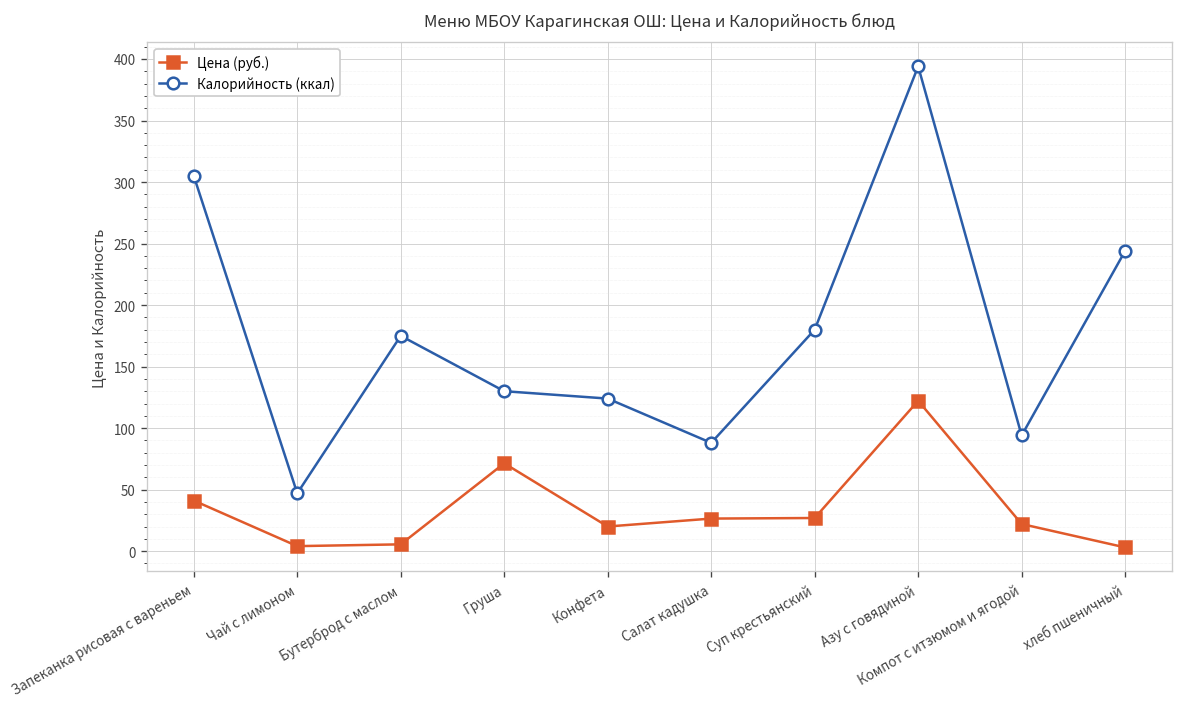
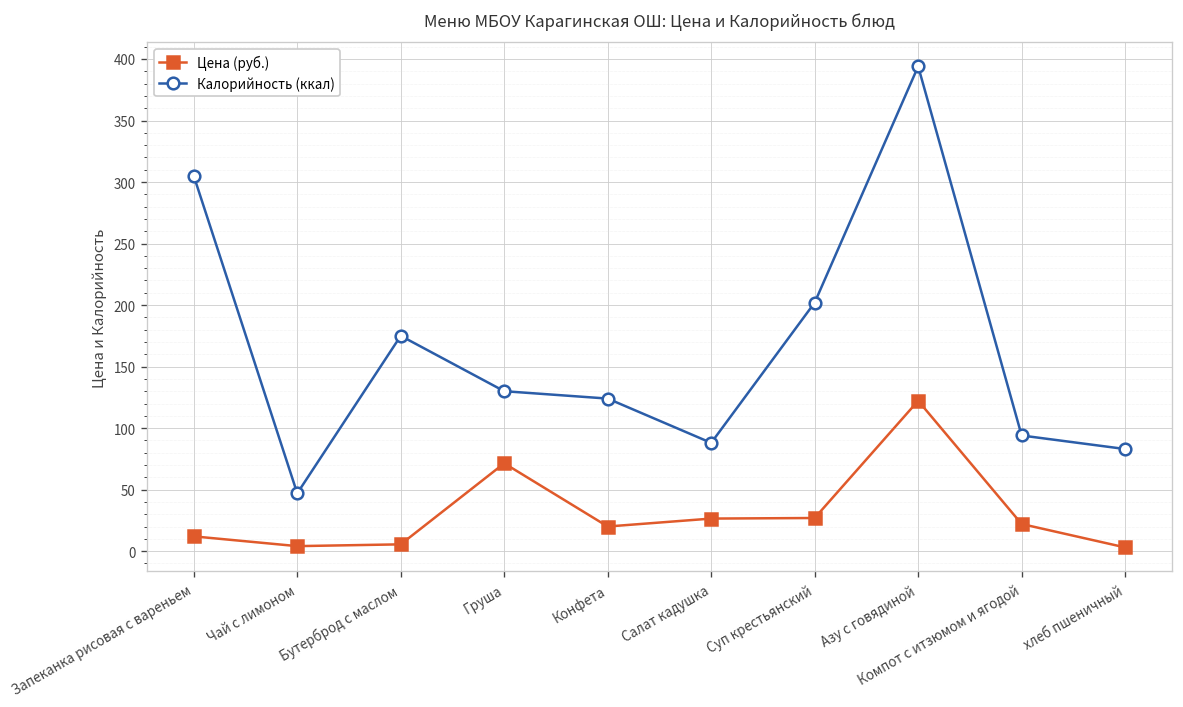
Цена (руб.), Запеканка рисовая с вареньем: 41 -> 12
Калорийность (ккал), Суп крестьянский: 180 -> 202
Калорийность (ккал), хлеб пшеничный: 244 -> 83
